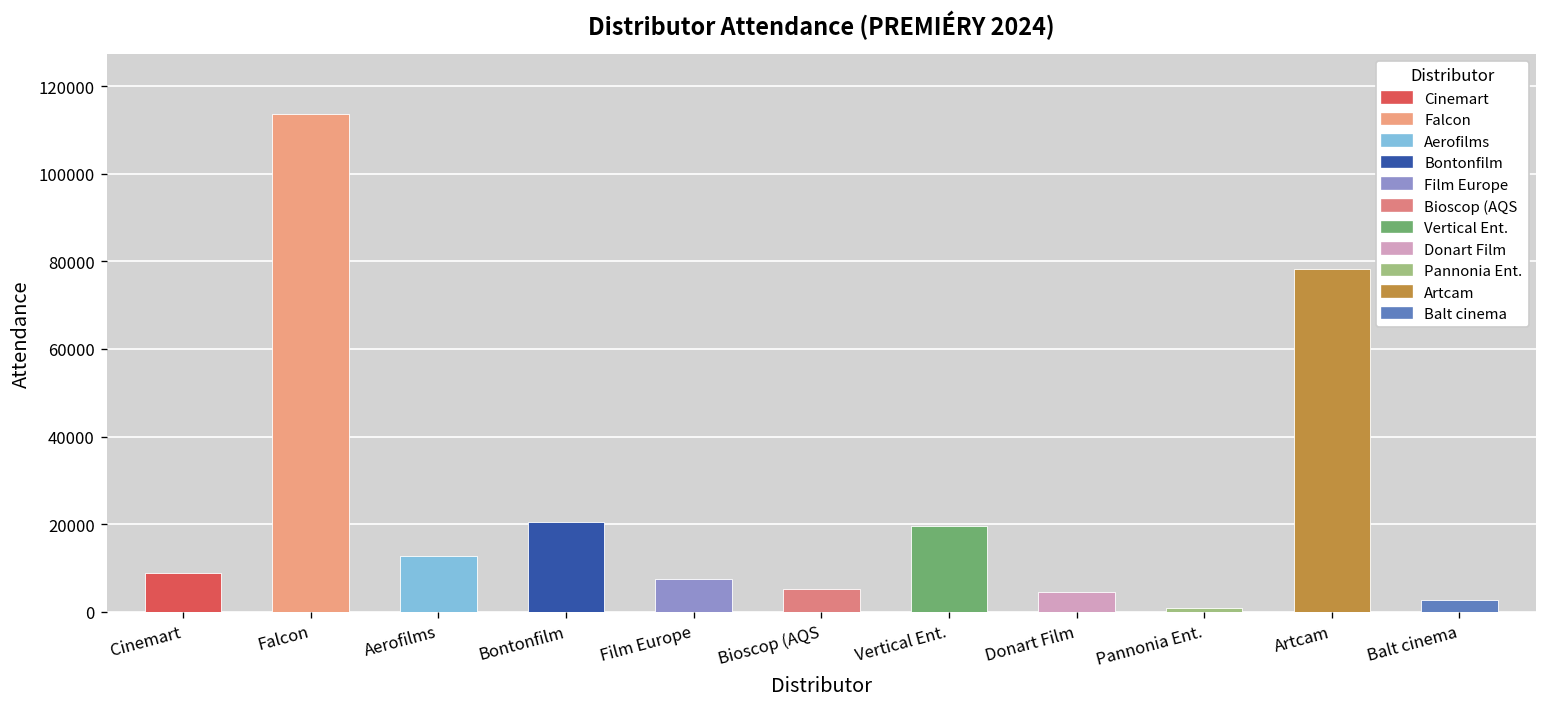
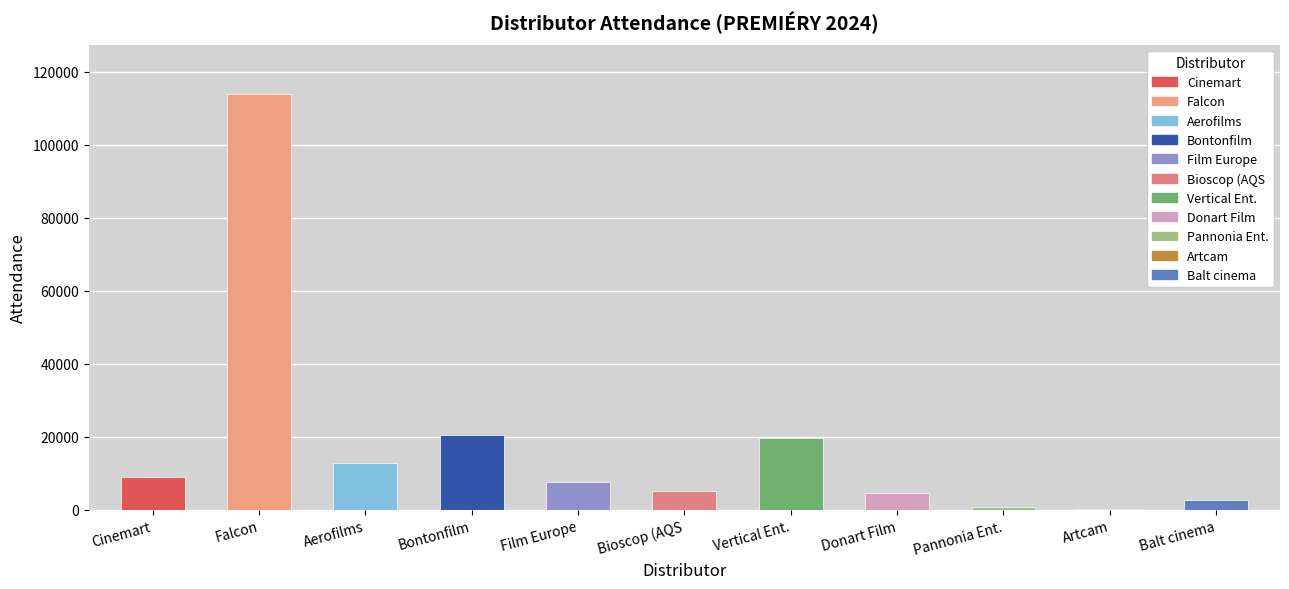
Artcam: 78000 -> 0
